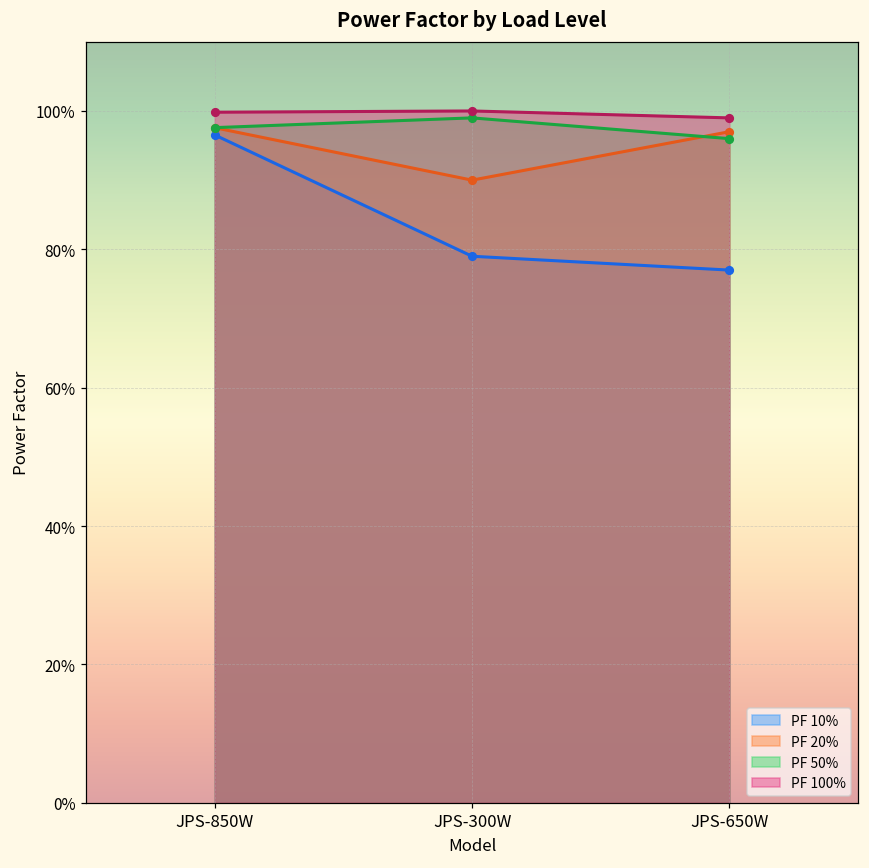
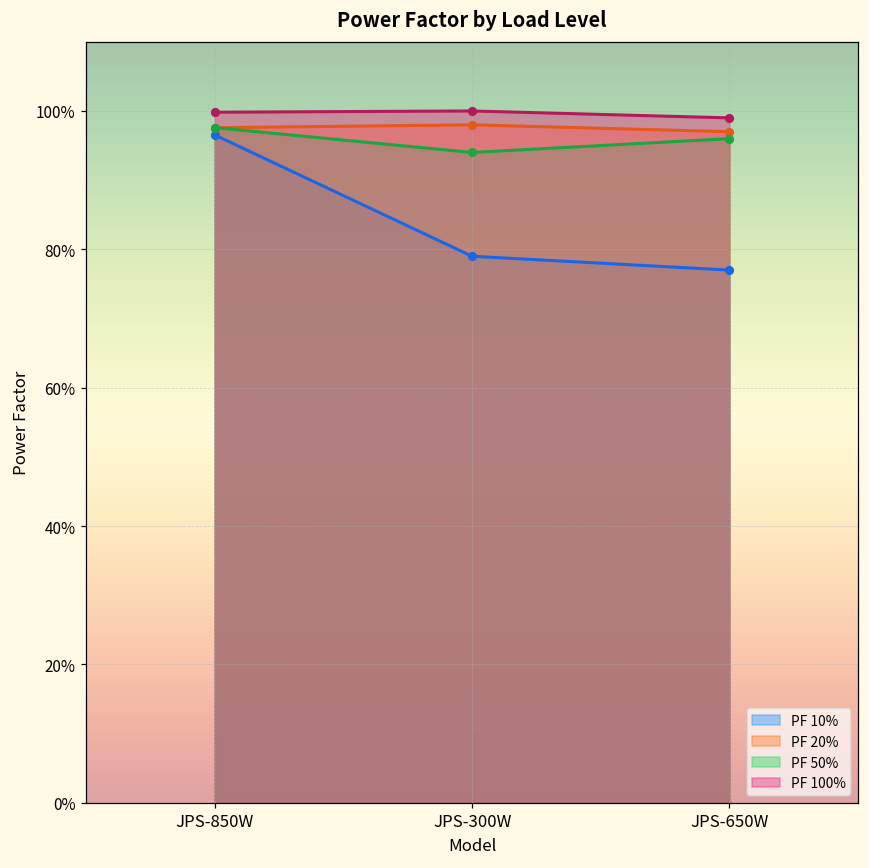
PF 20%, JPS-300W: 90% -> 98%
PF 50%, JPS-300W: 99% -> 94%
